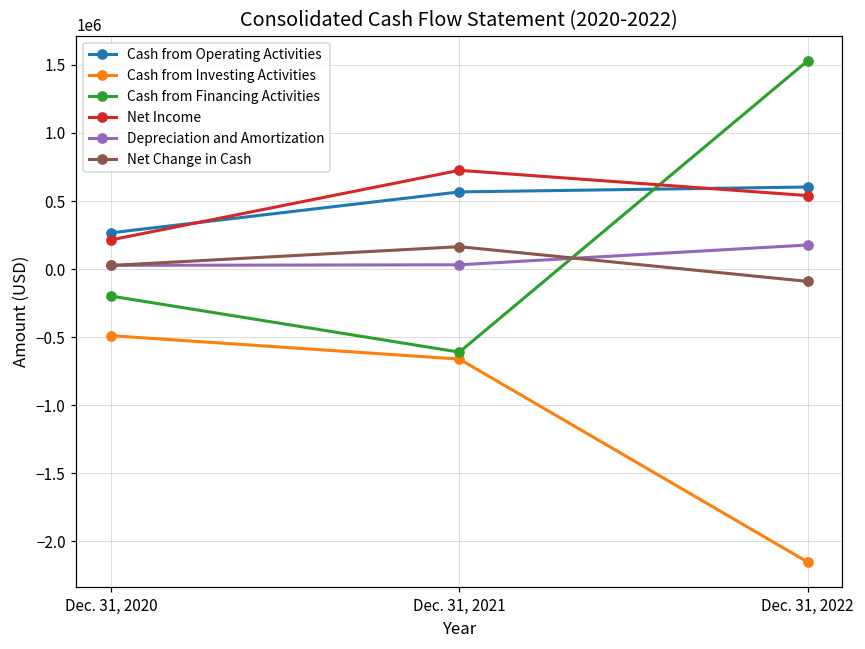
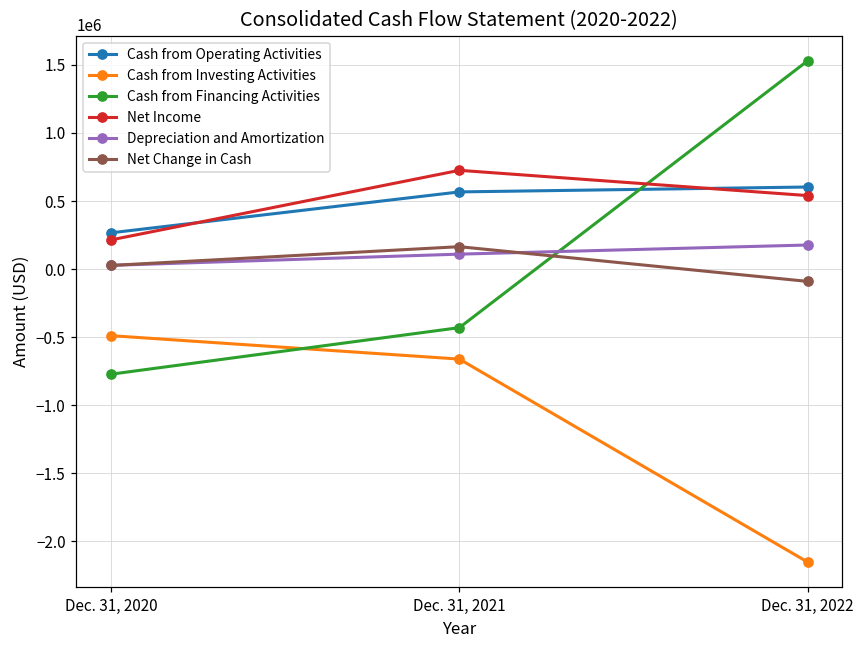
Cash from Financing Activities, Dec. 31, 2020: -200000 -> -770000
Cash from Financing Activities, Dec. 31, 2021: -610000 -> -430000
Depreciation and Amortization, Dec. 31, 2021: 30000 -> 110000
